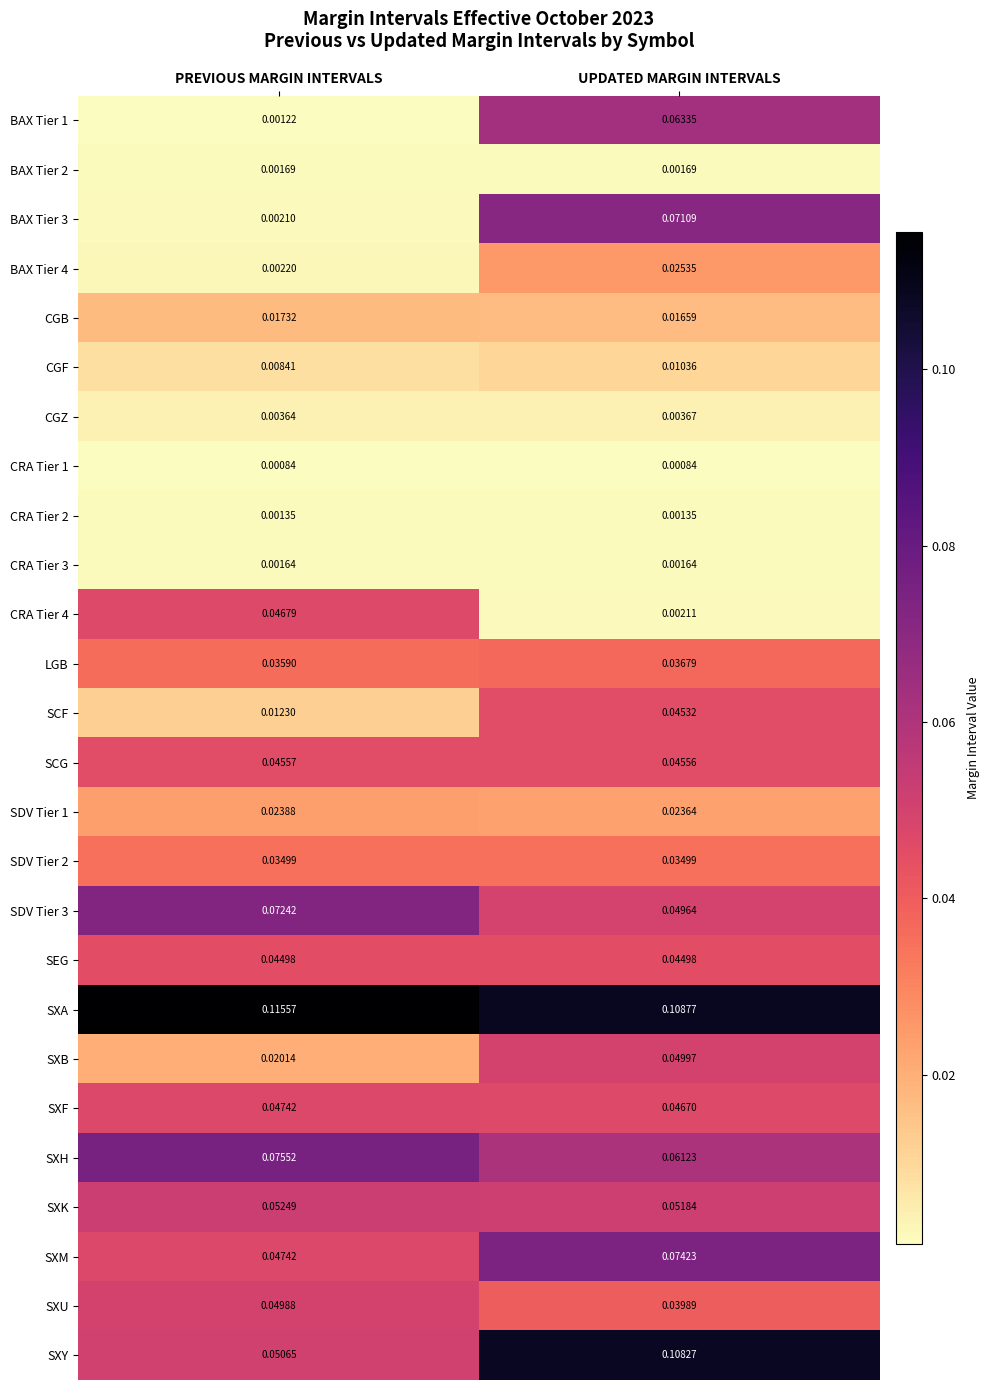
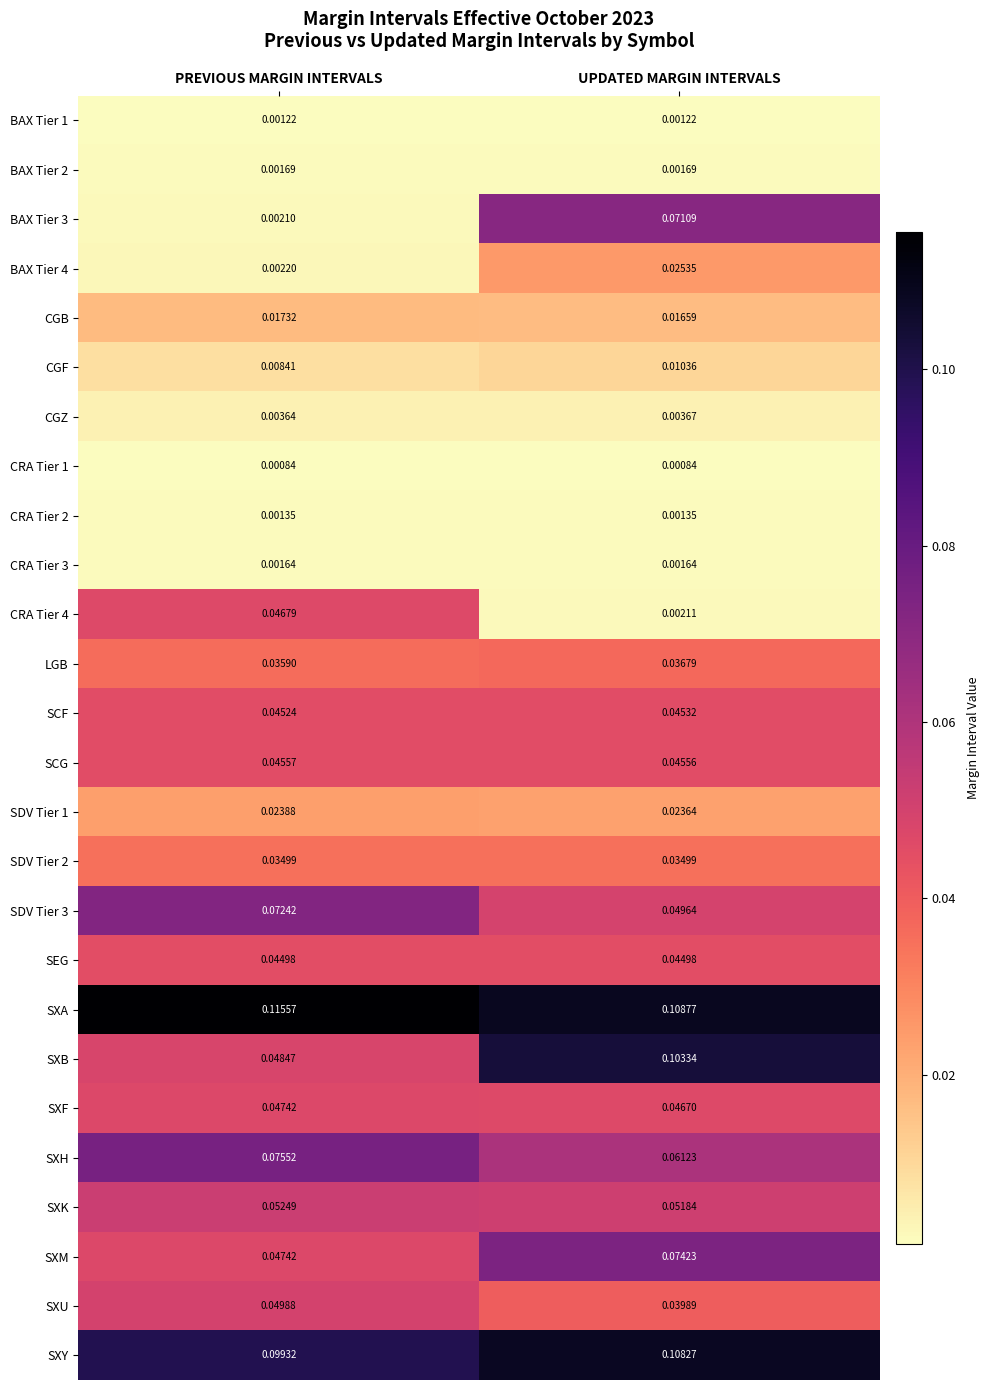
BAX Tier 1, UPDATED MARGIN INTERVALS: 0.06335 -> 0.00122
SCF, PREVIOUS MARGIN INTERVALS: 0.01230 -> 0.04524
SXB, PREVIOUS MARGIN INTERVALS: 0.02014 -> 0.04847
SXB, UPDATED MARGIN INTERVALS: 0.04997 -> 0.10334
SXY, PREVIOUS MARGIN INTERVALS: 0.05065 -> 0.09932
